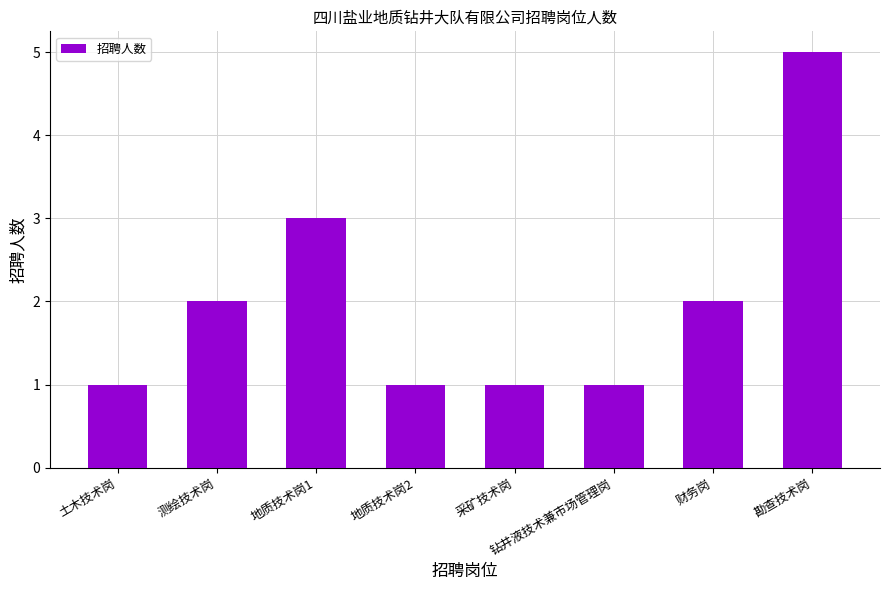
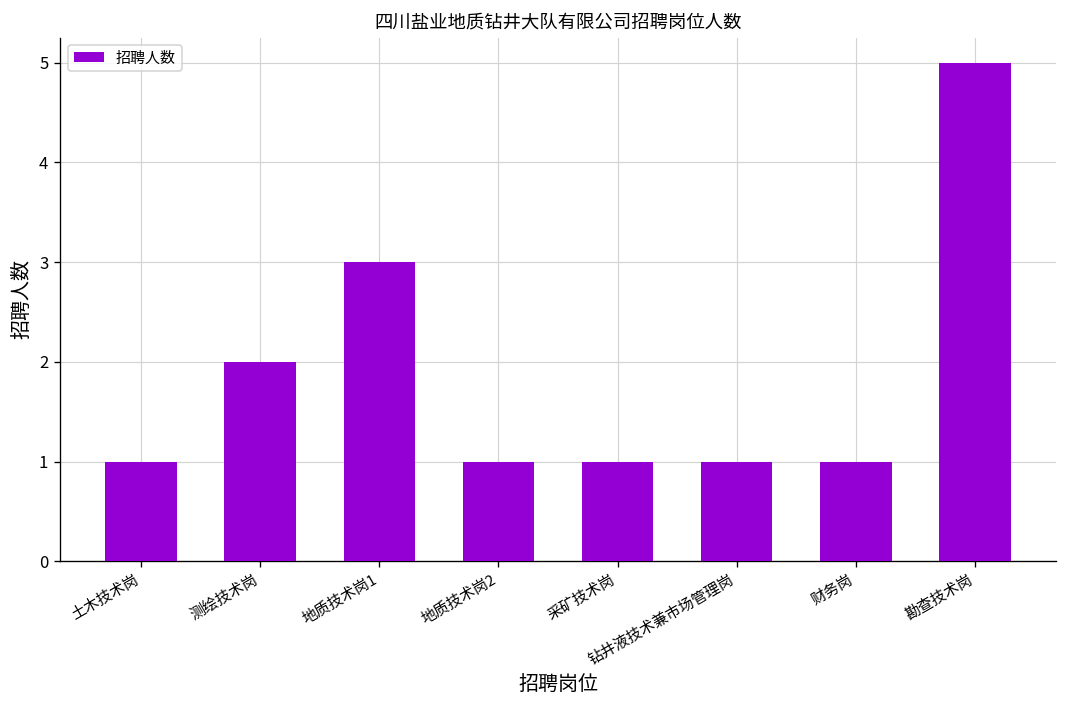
财务岗: 2 -> 1
